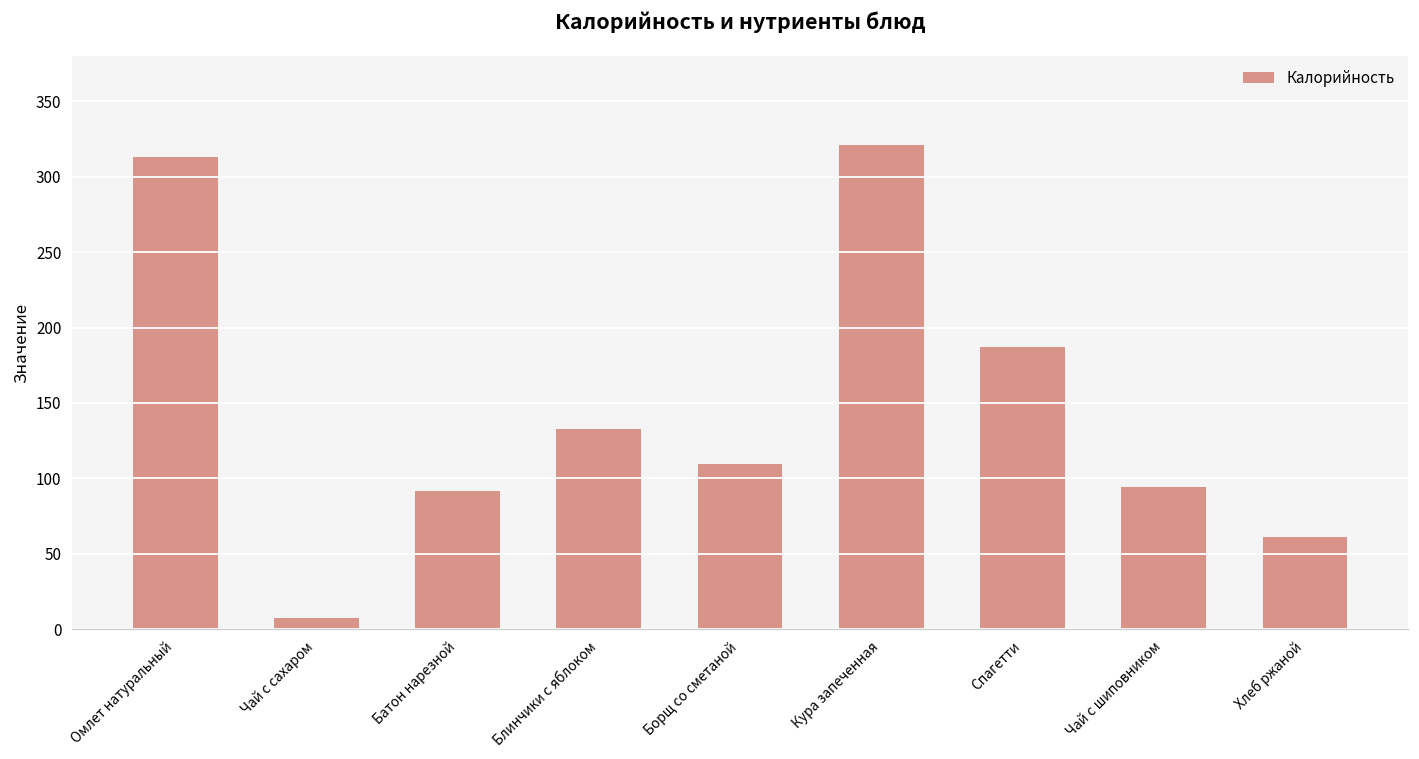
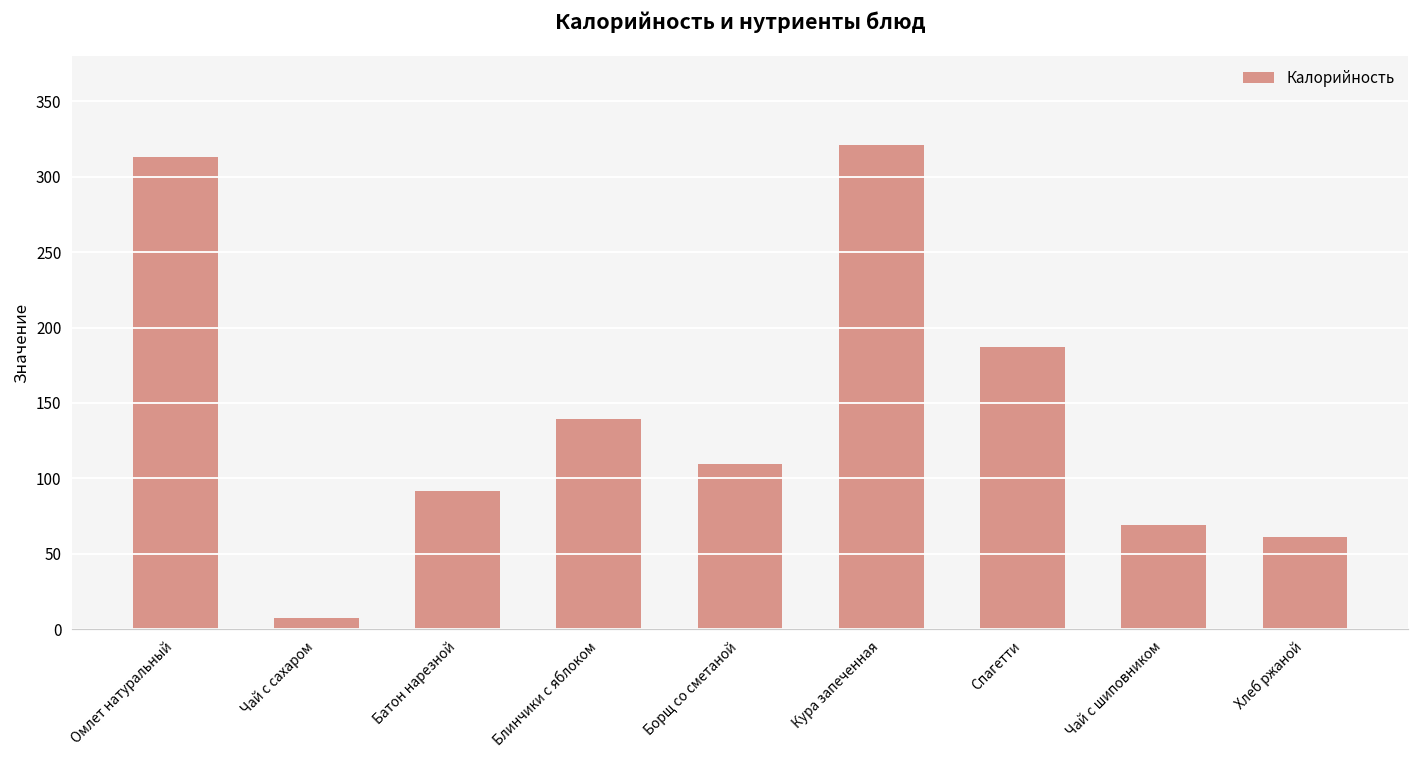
Блинчики с яблоком: 133 -> 139
Чай с шиповником: 94 -> 69
